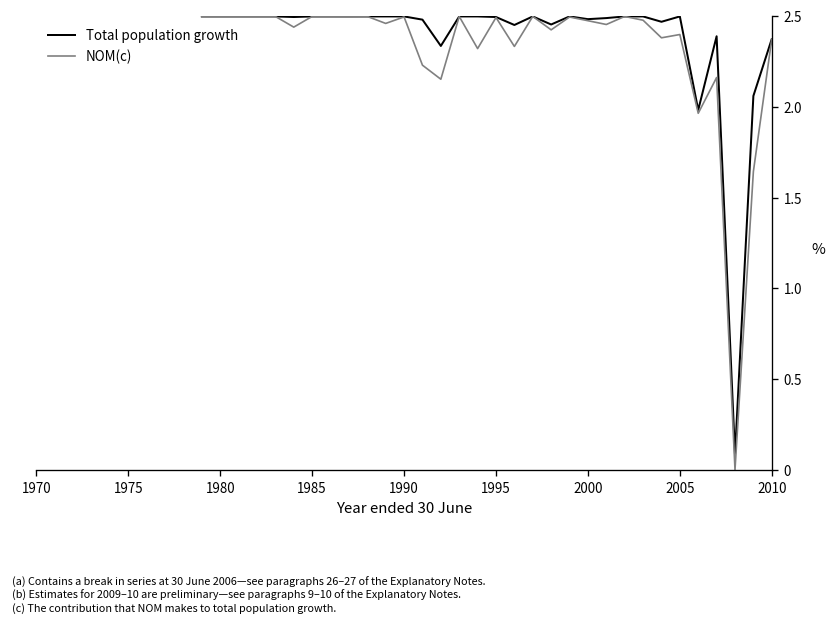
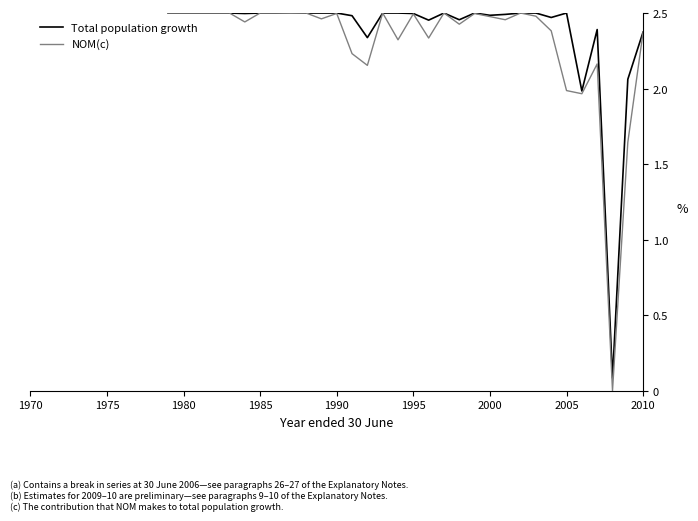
NOM(c), 2005: 2.40 -> 1.99
